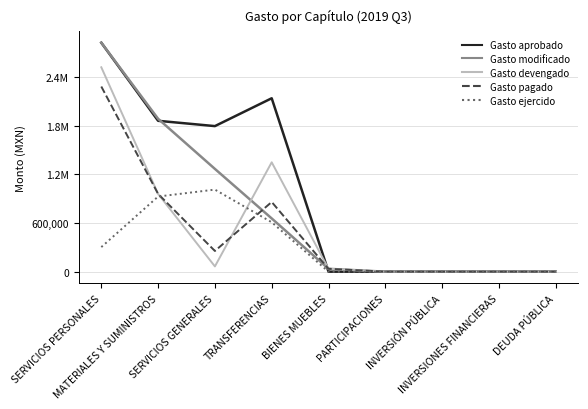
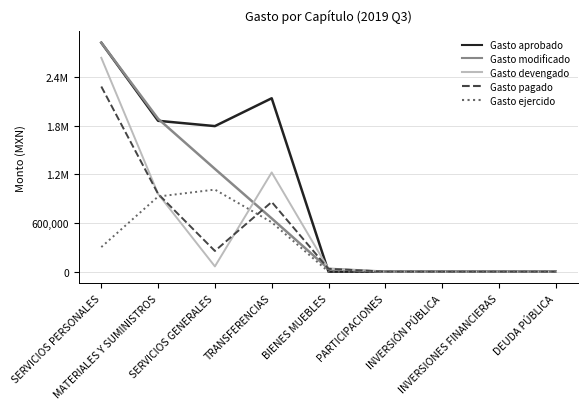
Gasto devengado, SERVICIOS PERSONALES: 2,500,000 -> 2,600,000
Gasto devengado, TRANSFERENCIAS: 1,400,000 -> 1,200,000
